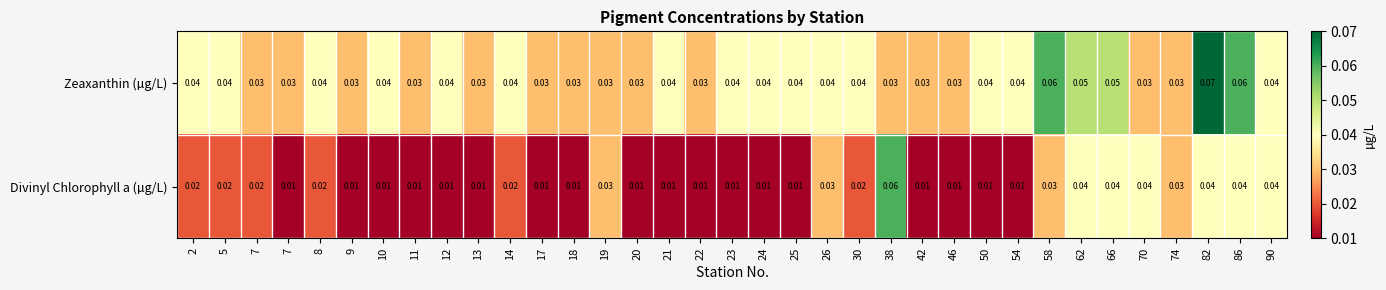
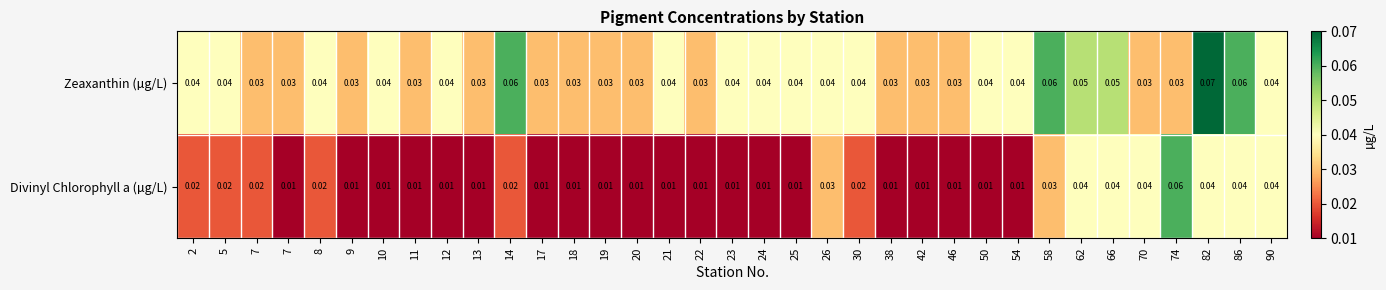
Zeaxanthin (µg/L), 14: 0.04 -> 0.06
Divinyl Chlorophyll a (µg/L), 19: 0.03 -> 0.01
Divinyl Chlorophyll a (µg/L), 38: 0.06 -> 0.01
Divinyl Chlorophyll a (µg/L), 74: 0.03 -> 0.06
